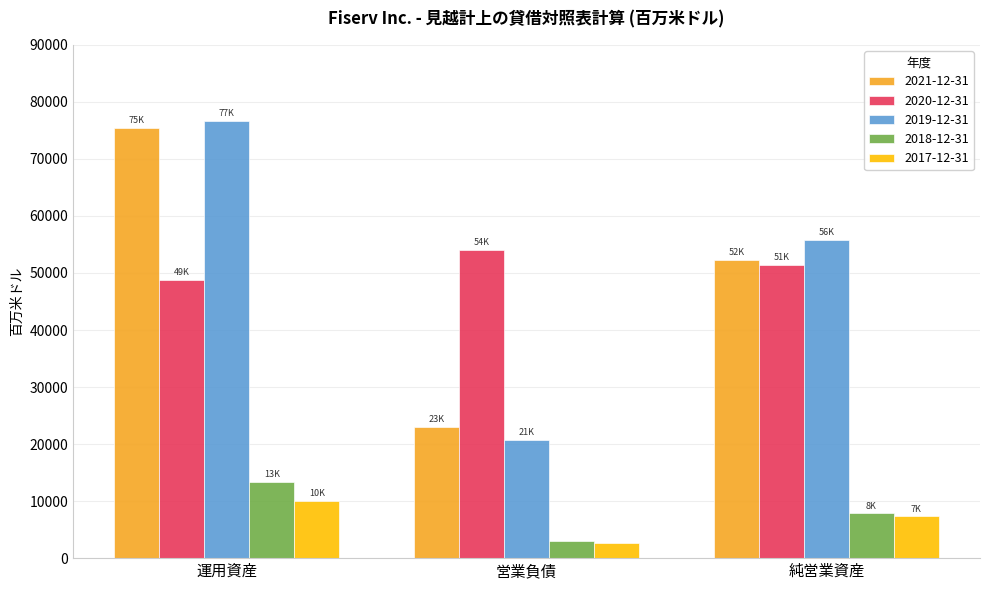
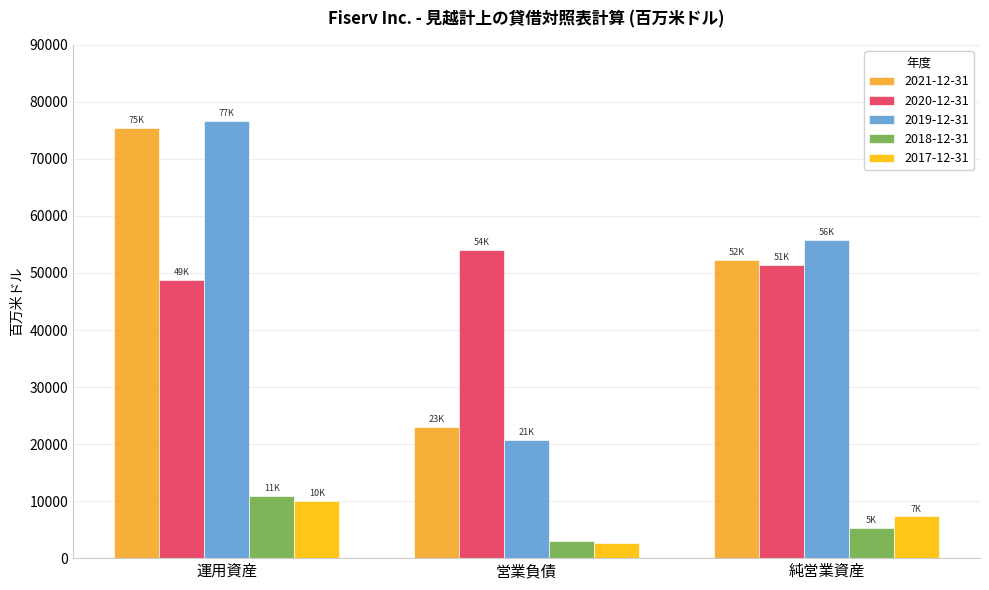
2018-12-31, 運用資産: 13K -> 11K
2018-12-31, 純営業資産: 8K -> 5K
